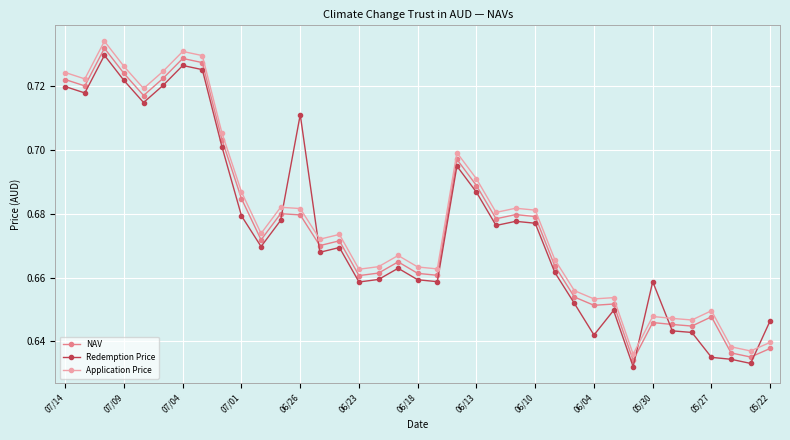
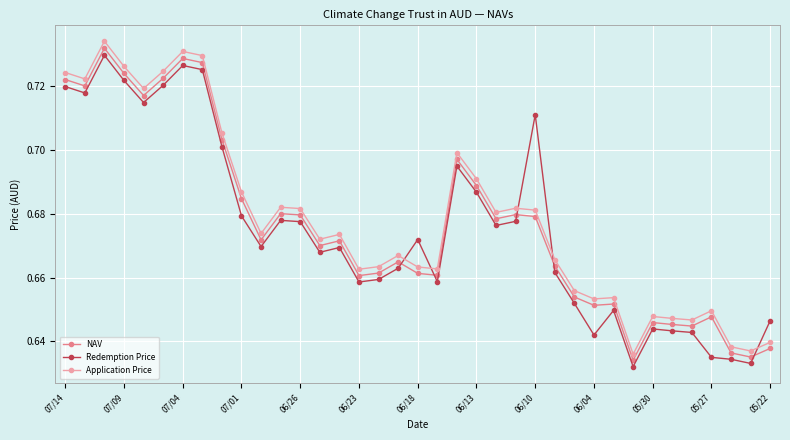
Redemption Price, 06/26: 0.711 -> 0.678
Redemption Price, 06/18: 0.659 -> 0.672
Redemption Price, 06/10: 0.677 -> 0.711
Redemption Price, 05/30: 0.659 -> 0.644
